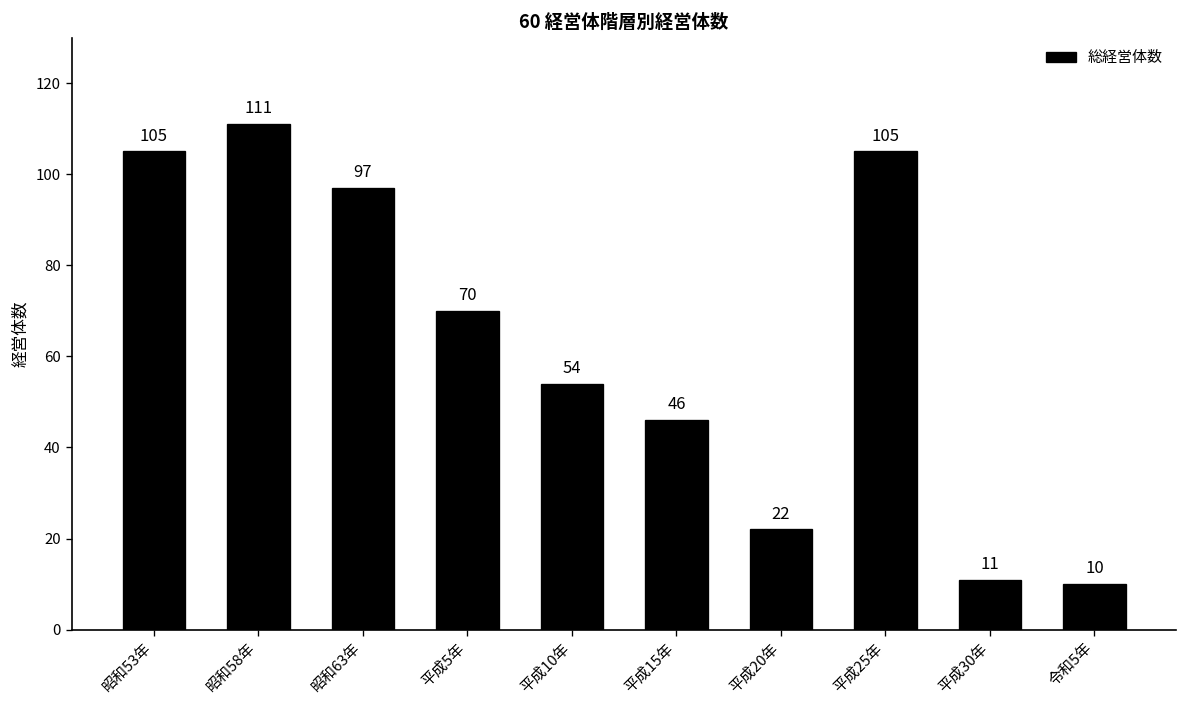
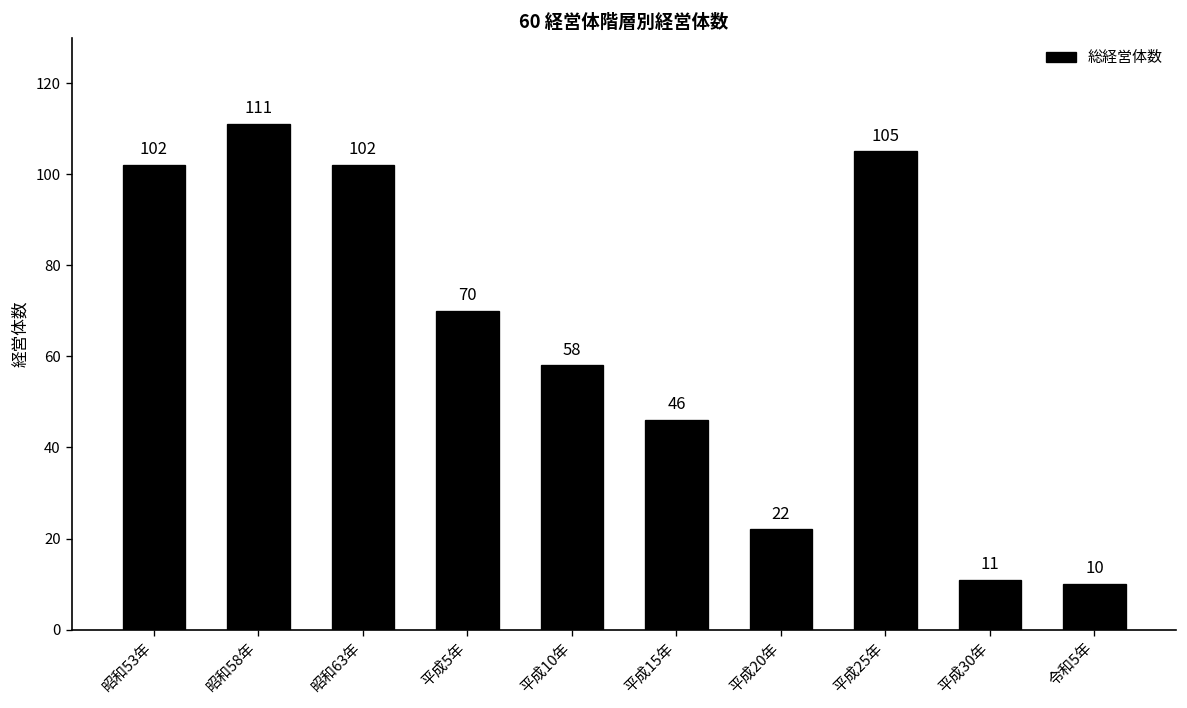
昭和53年: 105 -> 102
昭和63年: 97 -> 102
平成10年: 54 -> 58
